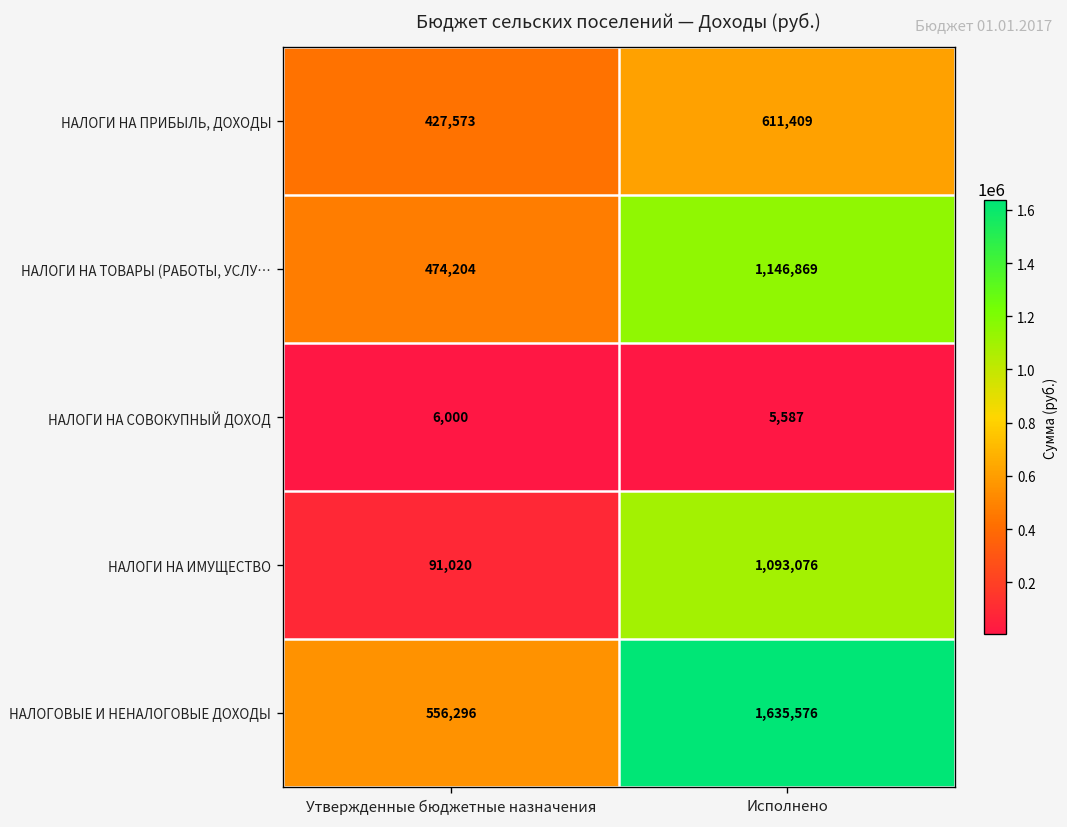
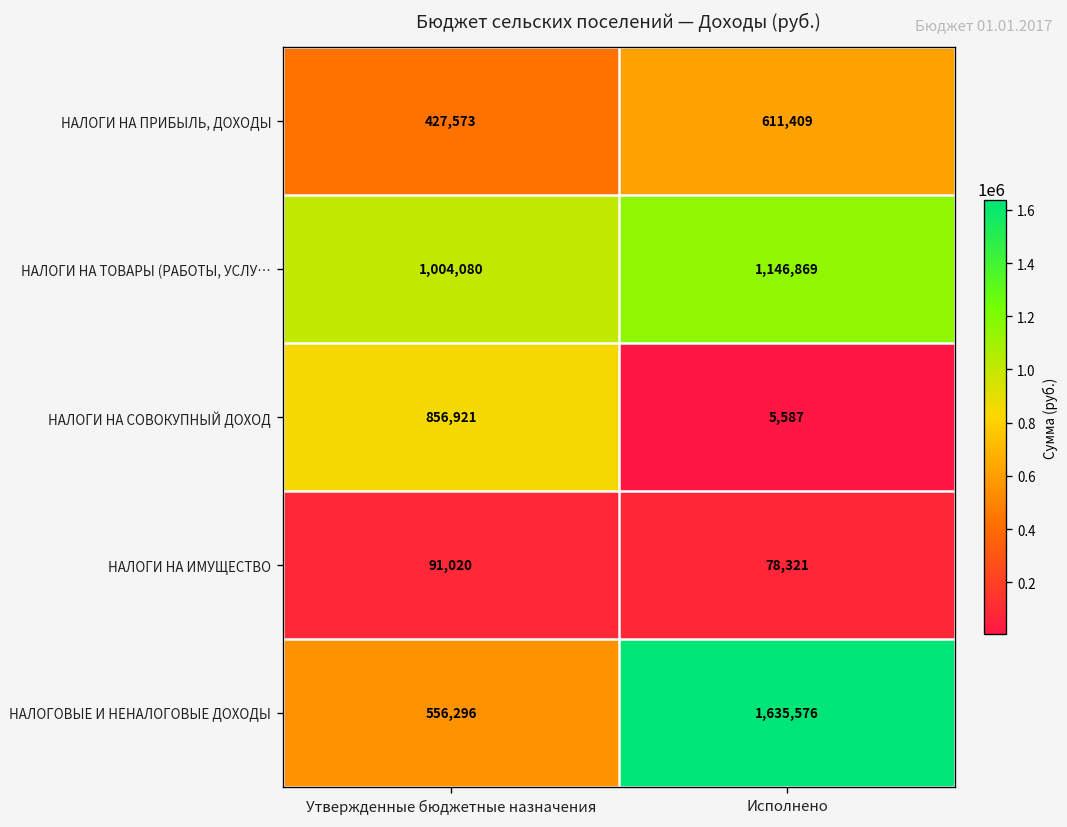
НАЛОГИ НА ТОВАРЫ (РАБОТЫ, УСЛУ…, Утвержденные бюджетные назначения: 474,204 -> 1,004,080
НАЛОГИ НА СОВОКУПНЫЙ ДОХОД, Утвержденные бюджетные назначения: 6,000 -> 856,921
НАЛОГИ НА ИМУЩЕСТВО, Исполнено: 1,093,076 -> 78,321
